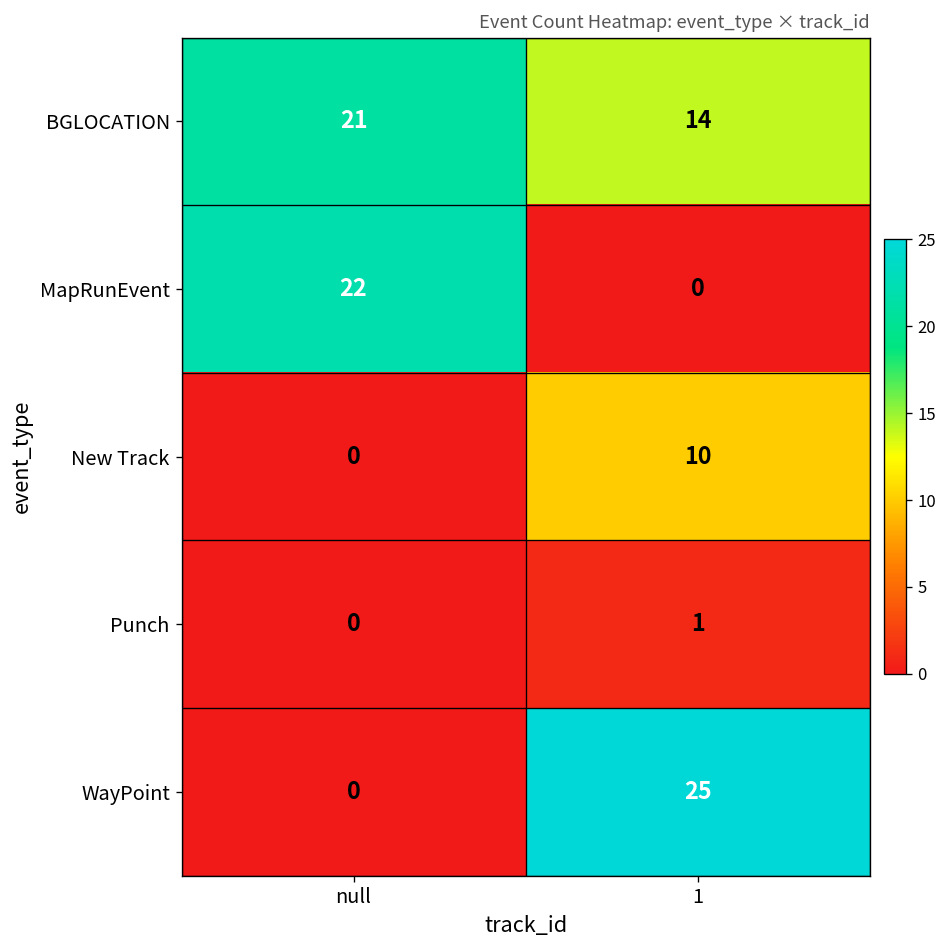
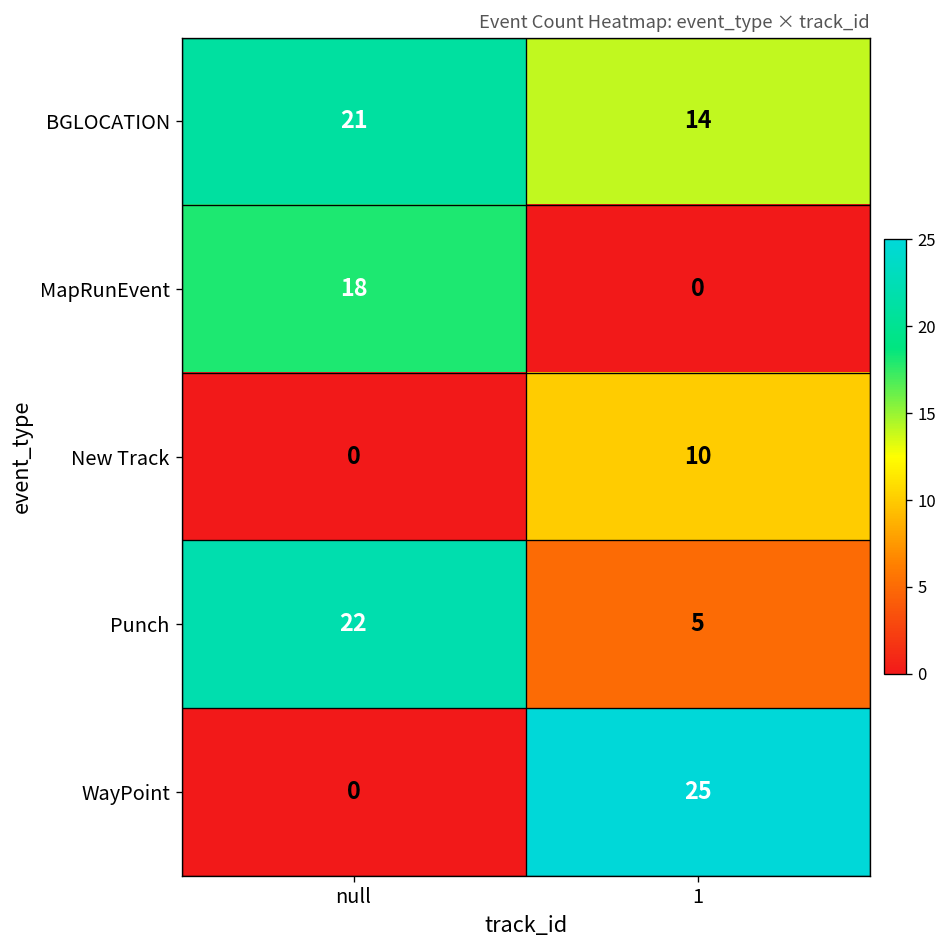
MapRunEvent, null: 22 -> 18
Punch, null: 0 -> 22
Punch, 1: 1 -> 5
